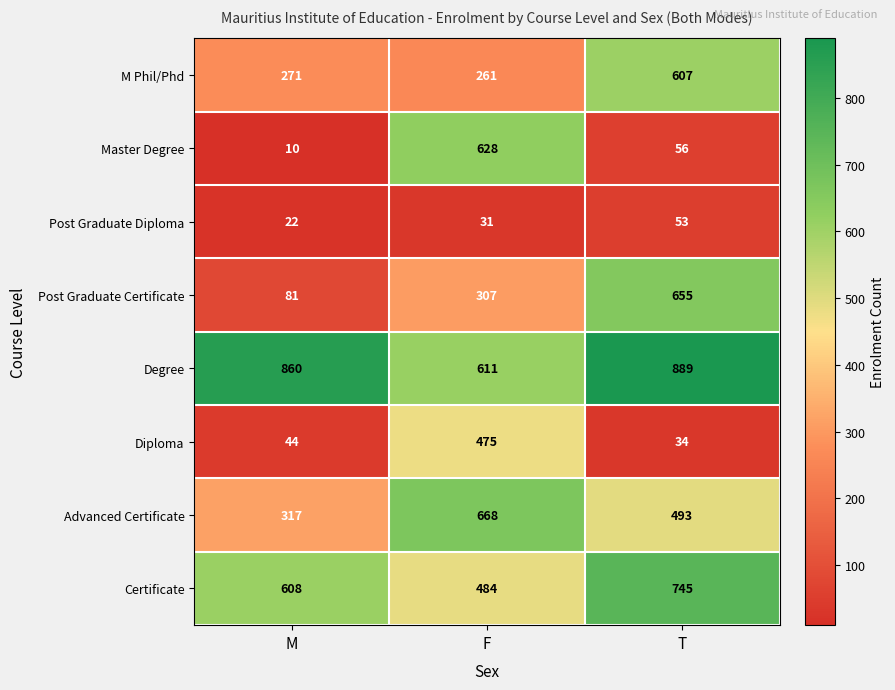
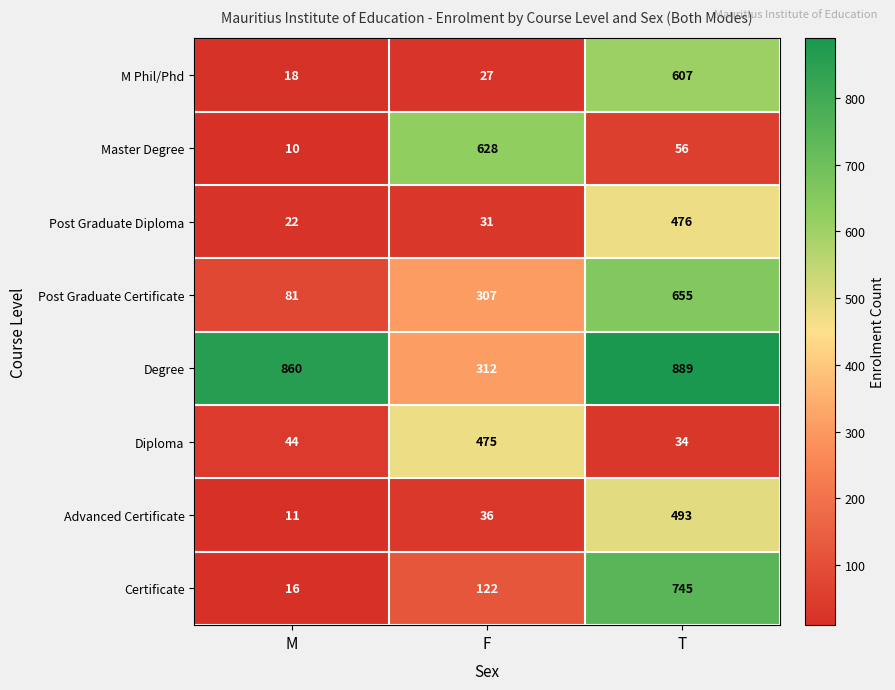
M Phil/Phd, M: 271 -> 18
M Phil/Phd, F: 261 -> 27
Post Graduate Diploma, T: 53 -> 476
Degree, F: 611 -> 312
Advanced Certificate, M: 317 -> 11
Advanced Certificate, F: 668 -> 36
Certificate, M: 608 -> 16
Certificate, F: 484 -> 122
